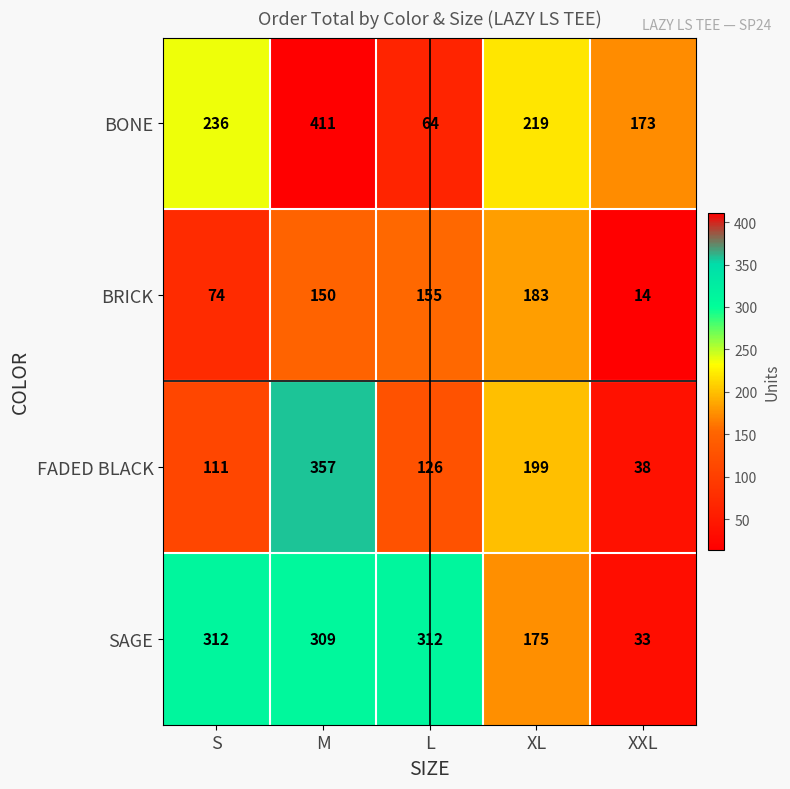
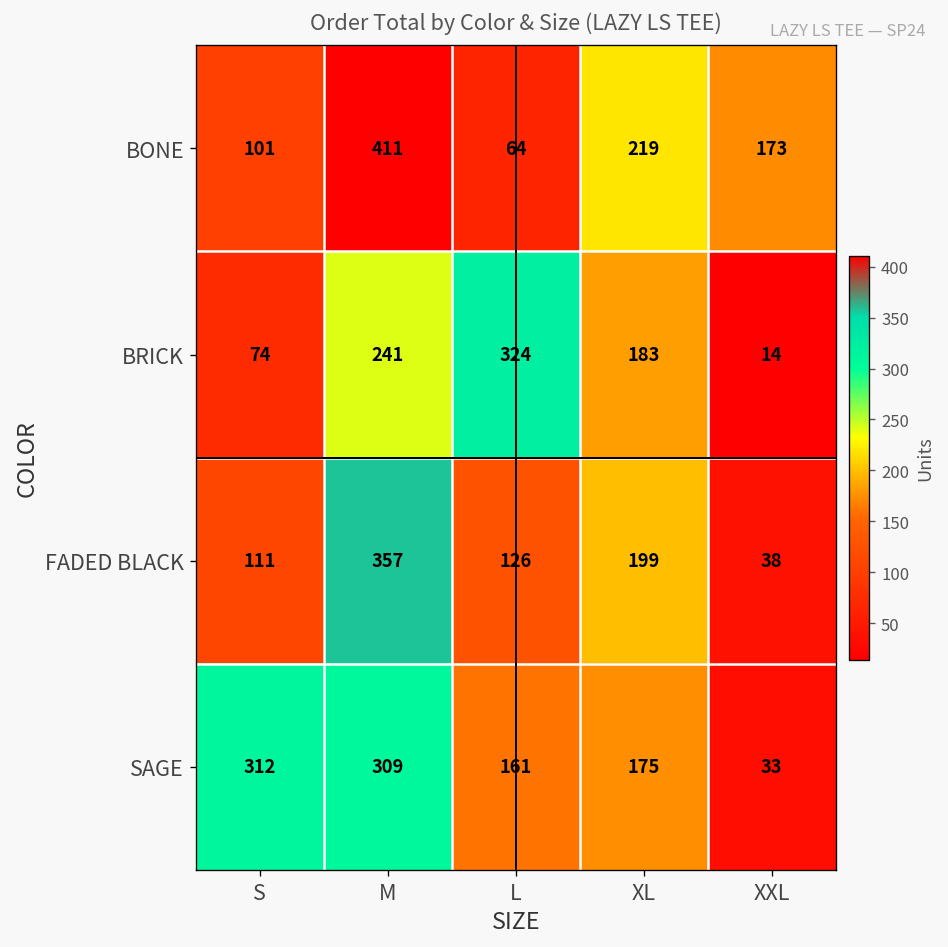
BONE, S: 236 -> 101
BRICK, M: 150 -> 241
BRICK, L: 155 -> 324
SAGE, L: 312 -> 161
